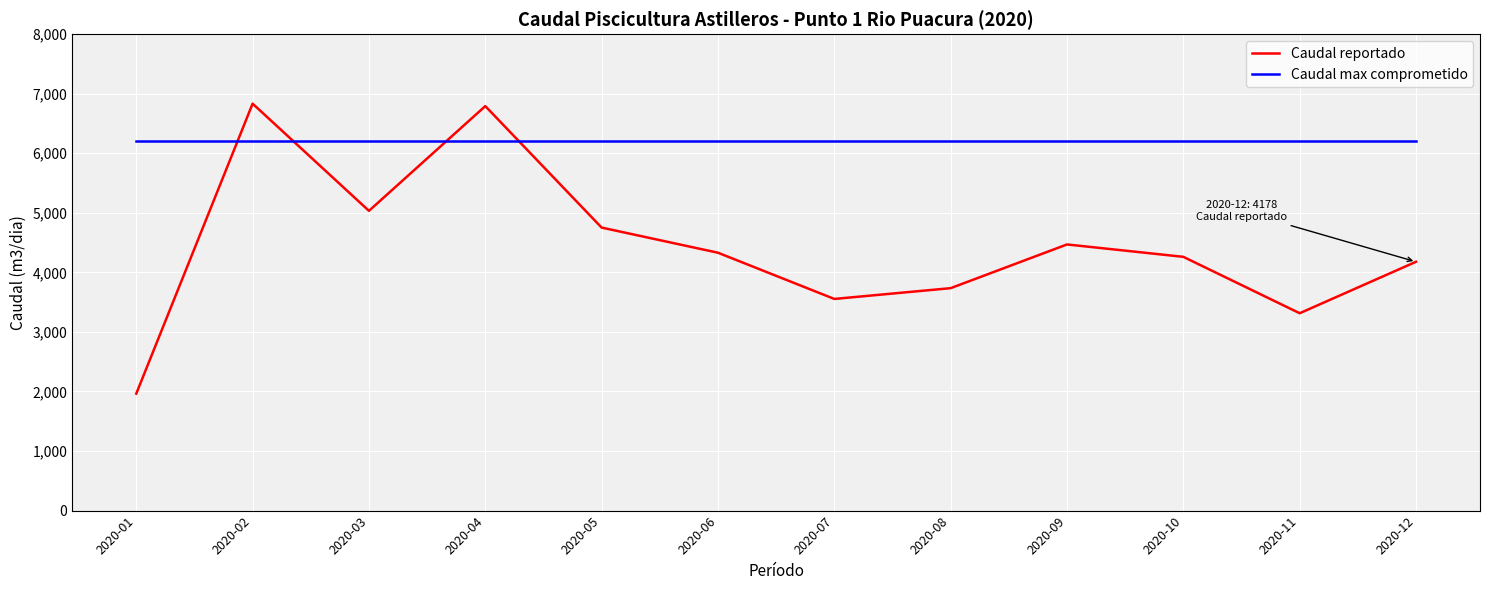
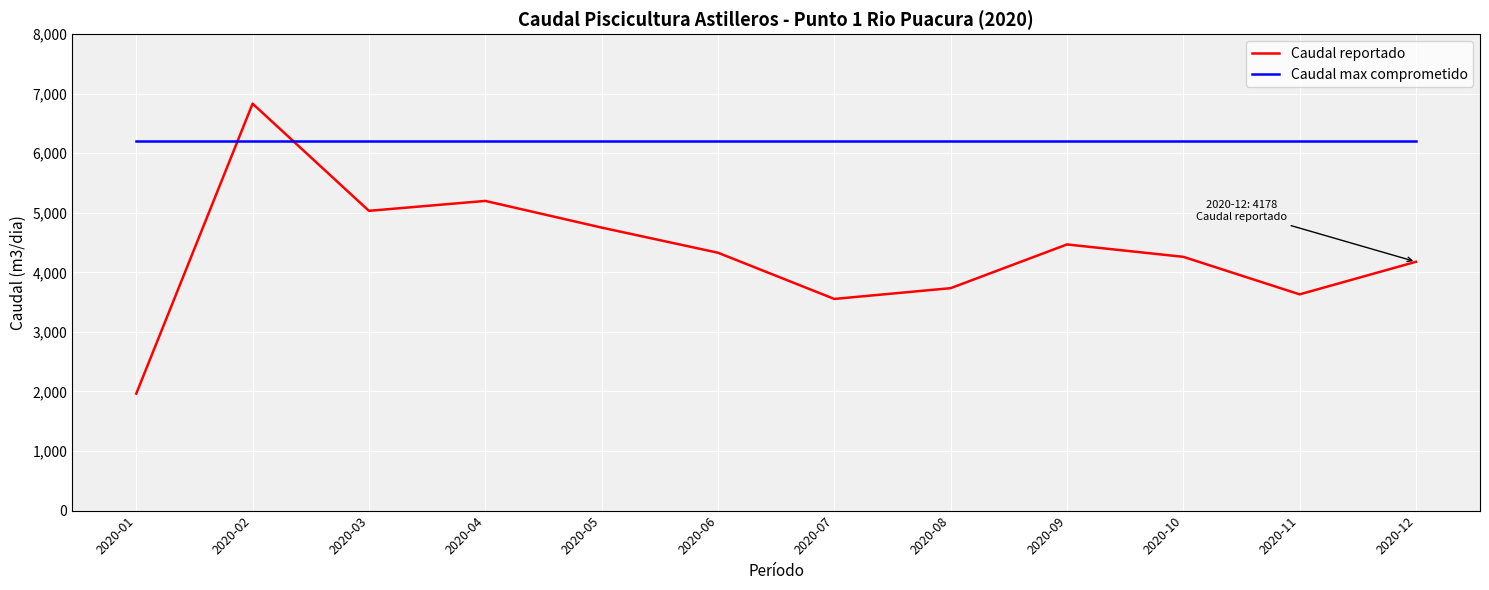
Caudal reportado, 2020-04: 6,800 -> 5,200
Caudal reportado, 2020-11: 3,300 -> 3,600
